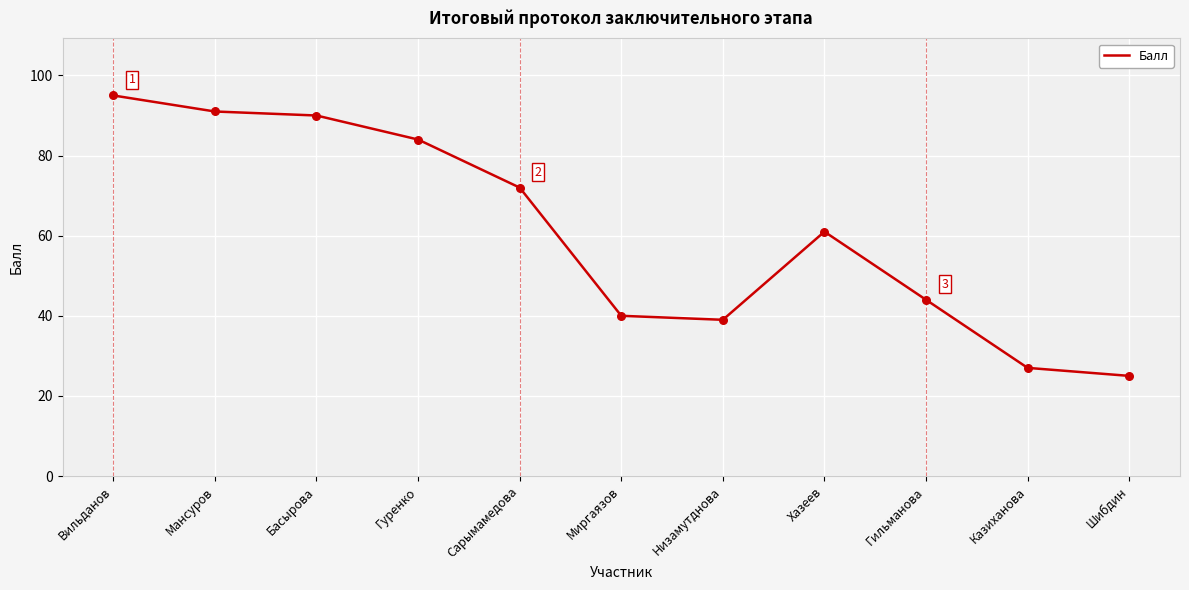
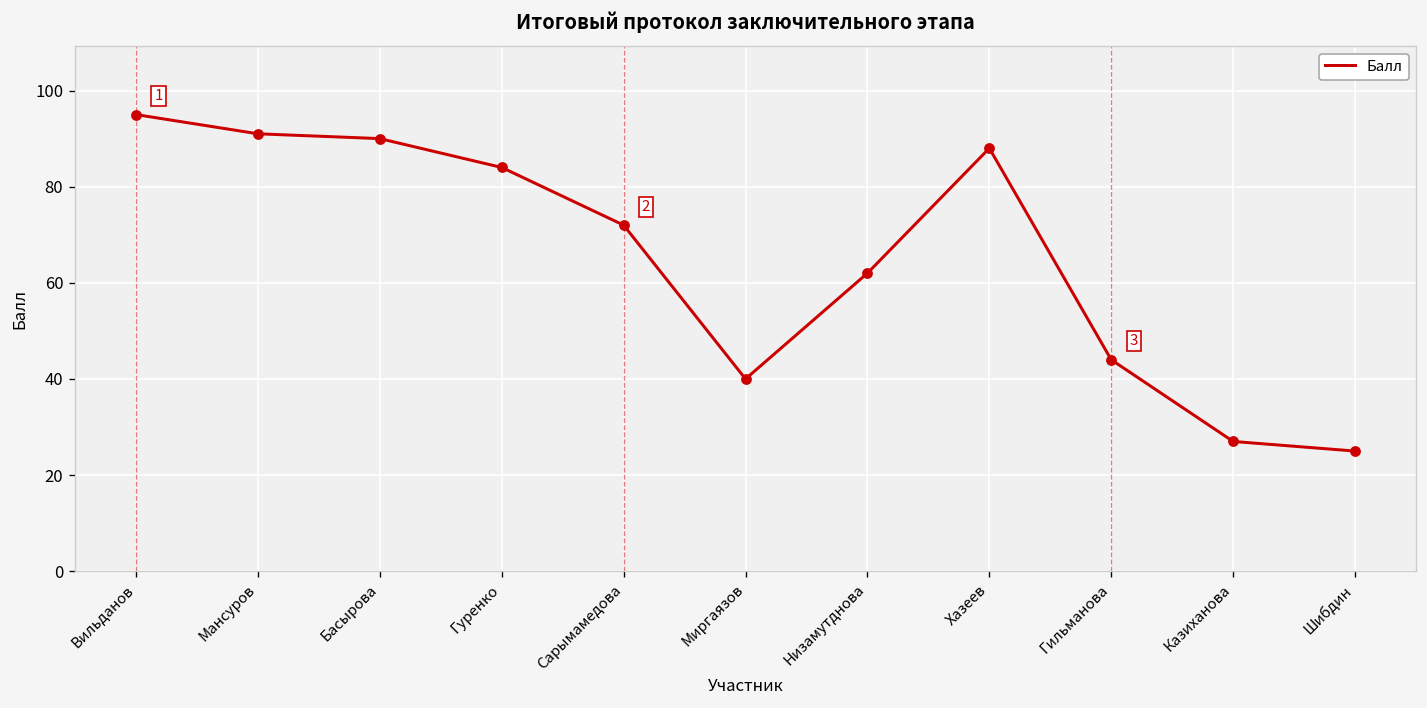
Низамутднова: 39 -> 62
Хазеев: 61 -> 88
